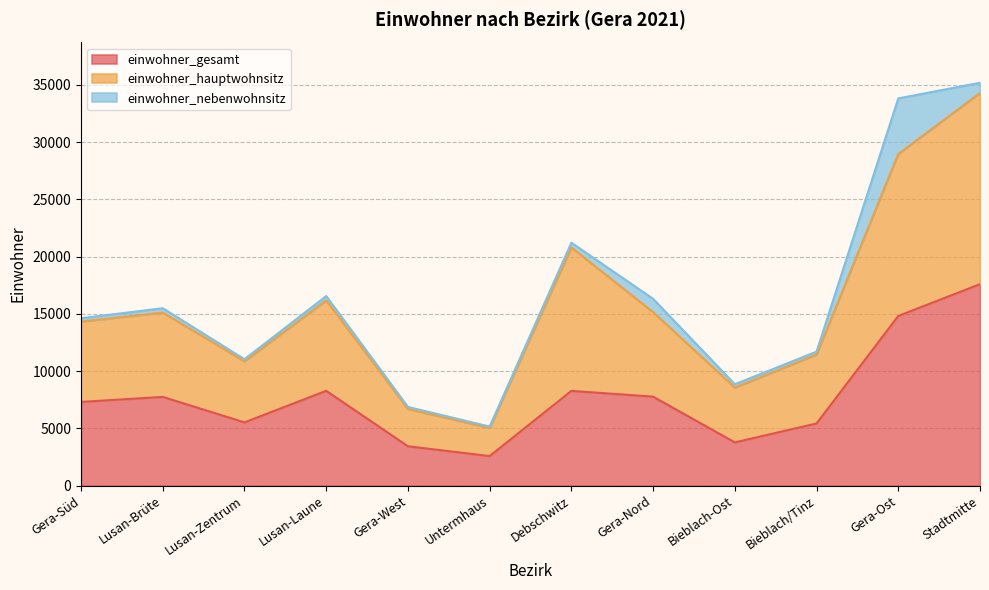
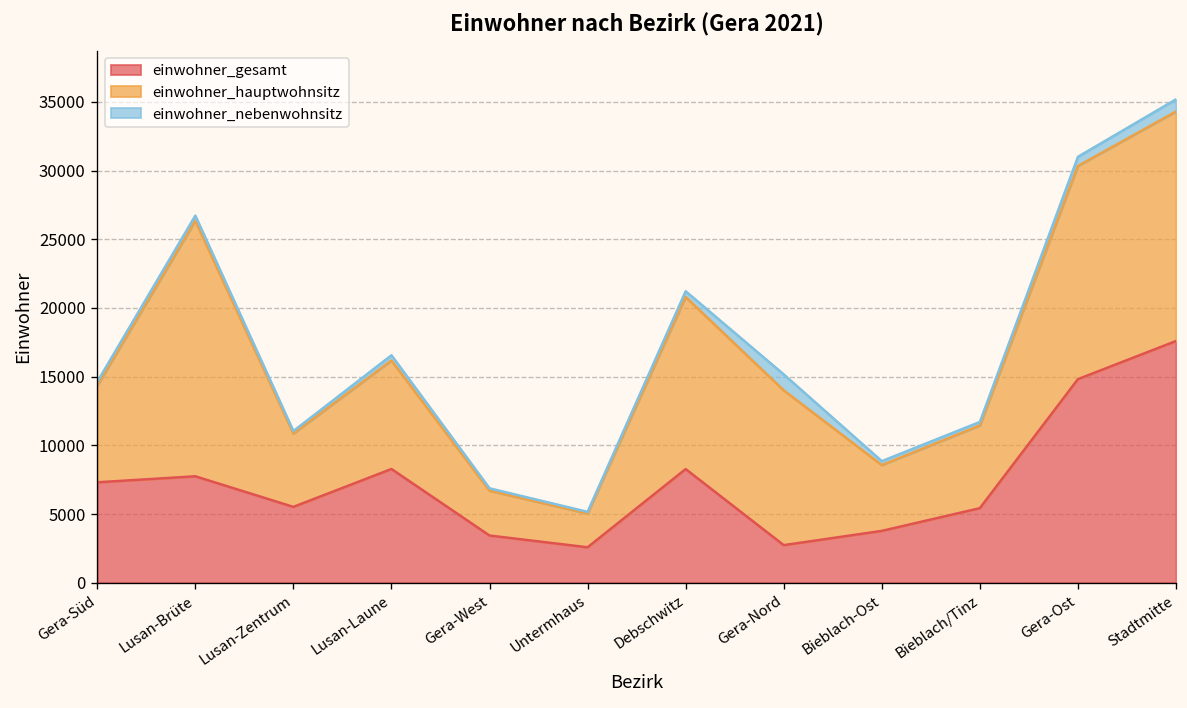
einwohner_hauptwohnsitz, Lusan-Brüte: 7400 -> 18600
einwohner_gesamt, Gera-Nord: 7800 -> 2700
einwohner_hauptwohnsitz, Gera-Nord: 7400 -> 11300
einwohner_hauptwohnsitz, Gera-Ost: 14100 -> 15500
einwohner_nebenwohnsitz, Gera-Ost: 4900 -> 700
